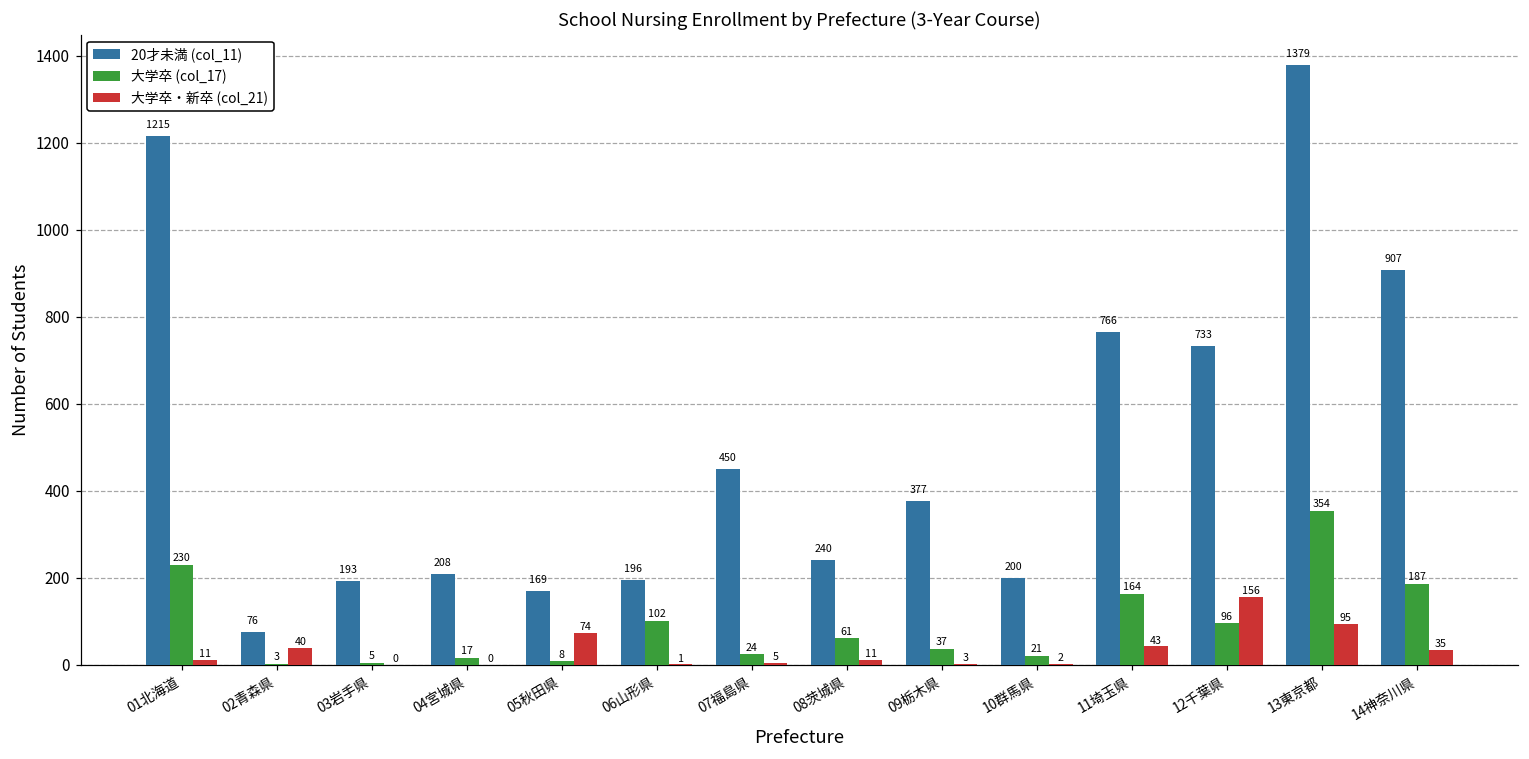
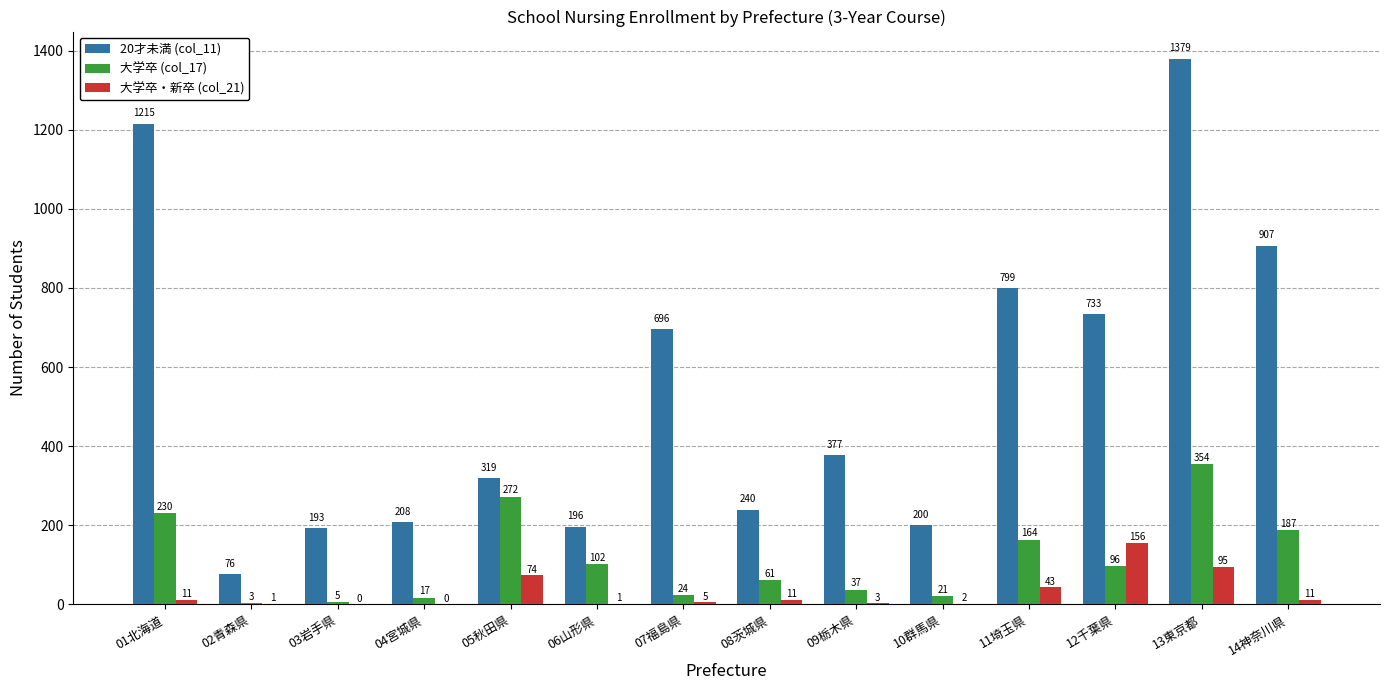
大学卒・新卒 (col_21), 02青森県: 40 -> 1
20才未満 (col_11), 05秋田県: 169 -> 319
大学卒 (col_17), 05秋田県: 8 -> 272
20才未満 (col_11), 07福島県: 450 -> 696
20才未満 (col_11), 11埼玉県: 766 -> 799
大学卒・新卒 (col_21), 14神奈川県: 35 -> 11
